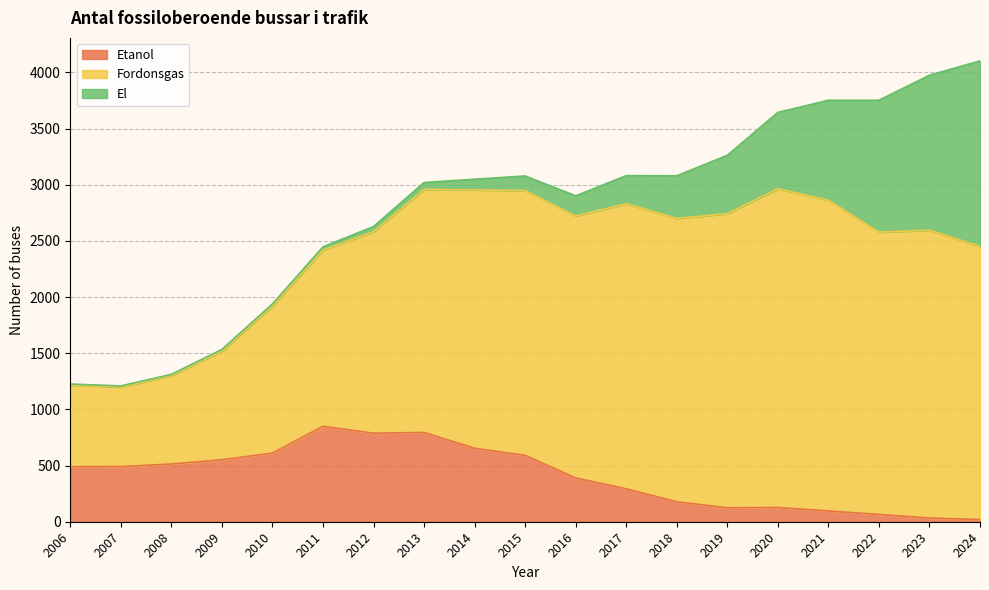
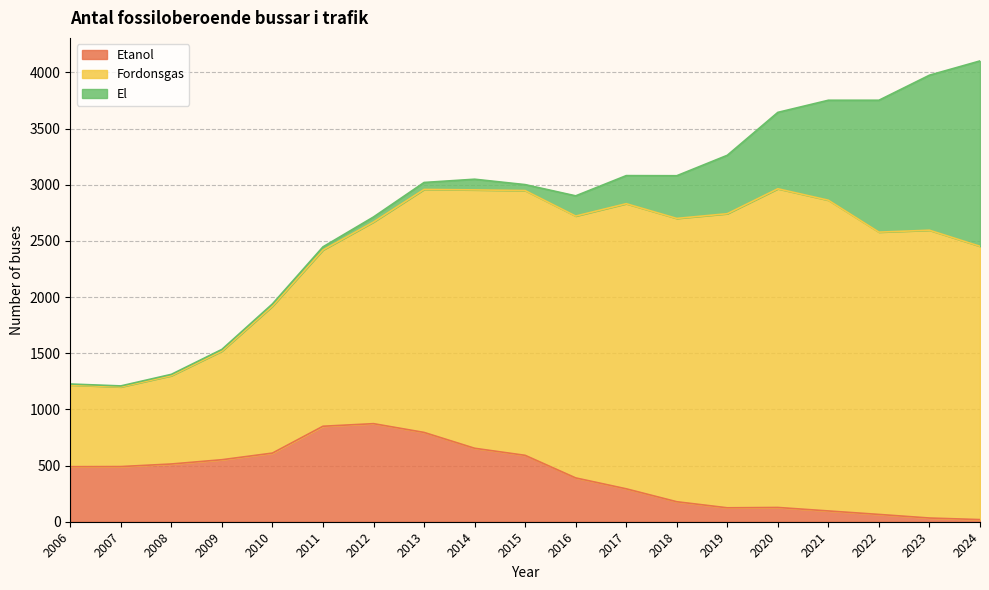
Etanol, 2012: 790 -> 870
El, 2015: 130 -> 50
